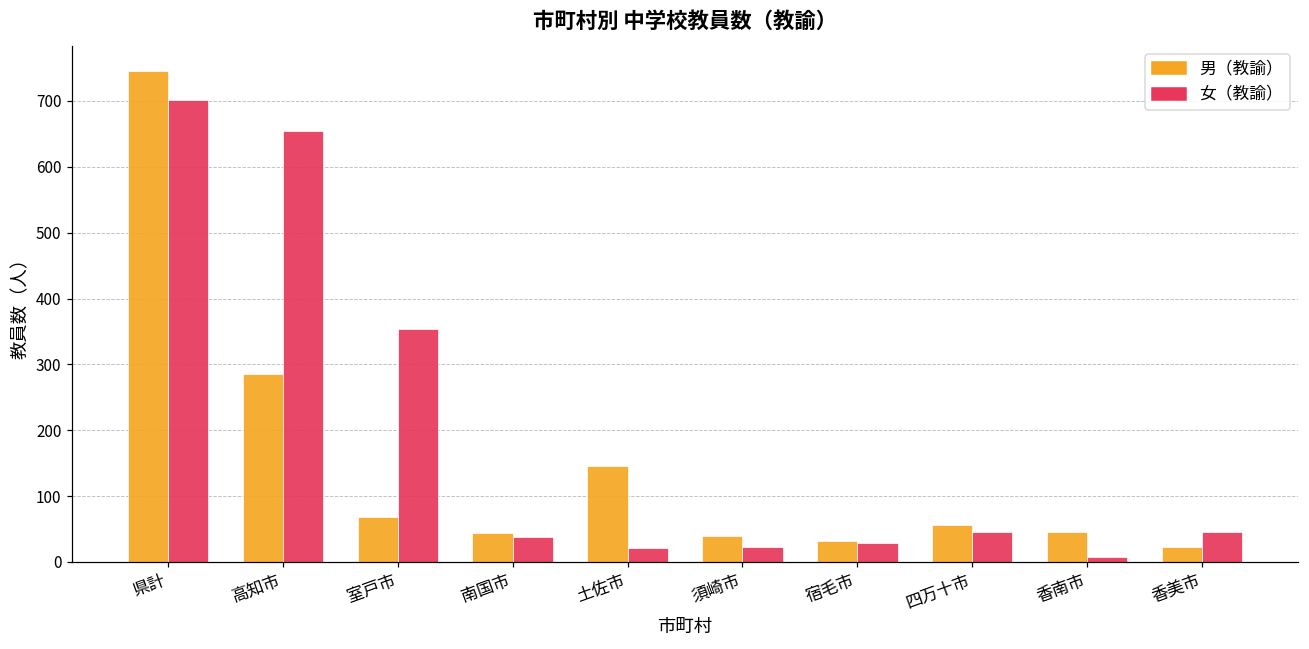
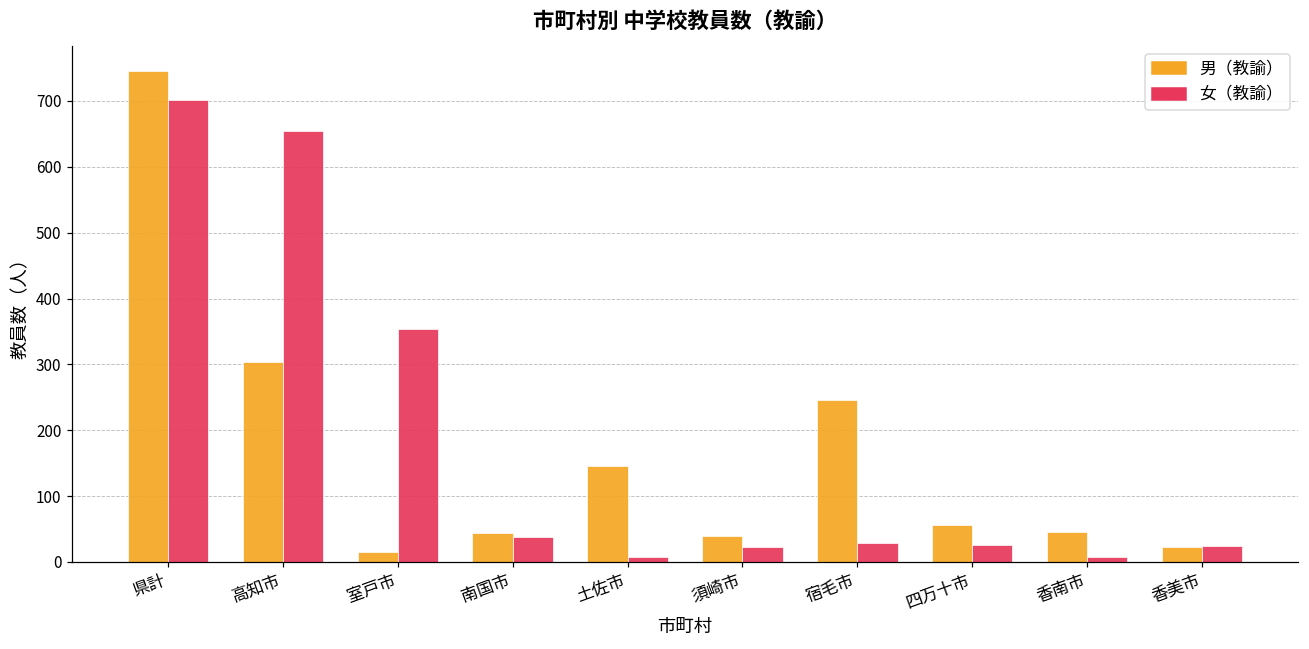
男（教諭）, 高知市: 290 -> 300
男（教諭）, 室戸市: 70 -> 20
女（教諭）, 土佐市: 20 -> 10
男（教諭）, 宿毛市: 30 -> 250
女（教諭）, 四万十市: 50 -> 30
女（教諭）, 香美市: 50 -> 30
